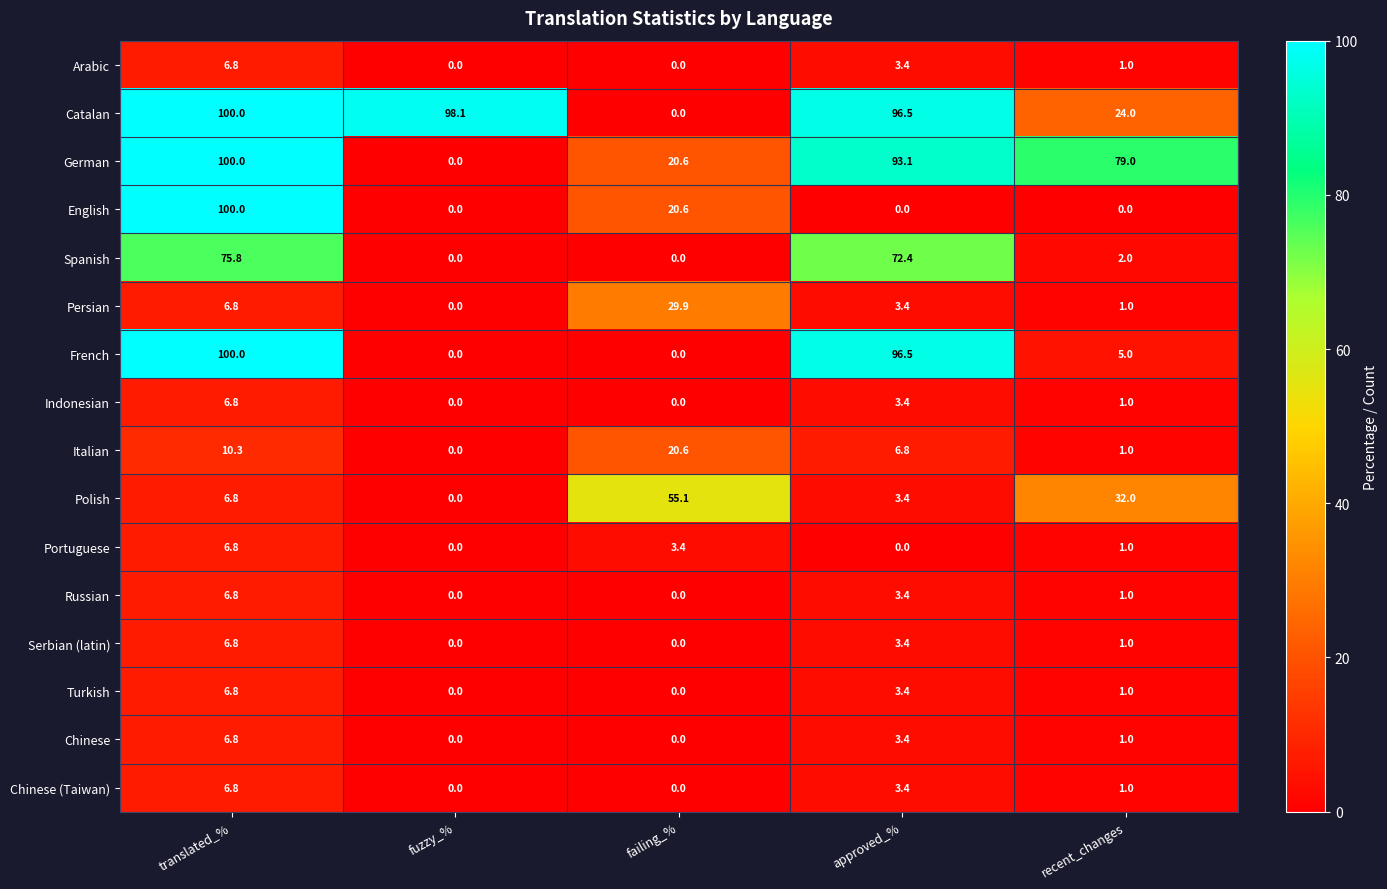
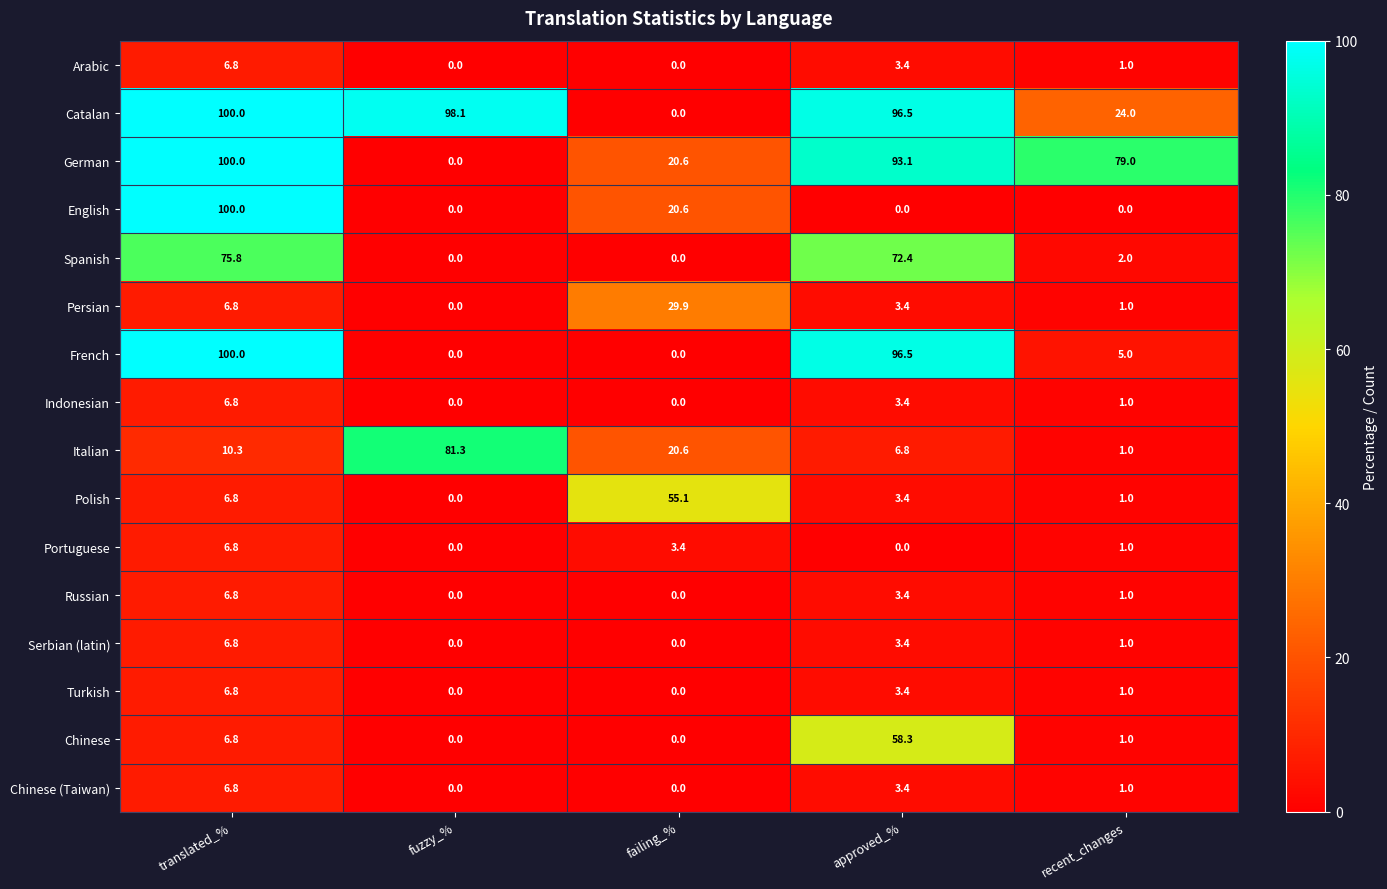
Italian, fuzzy_%: 0.0 -> 81.3
Polish, recent_changes: 32.0 -> 1.0
Chinese, approved_%: 3.4 -> 58.3
